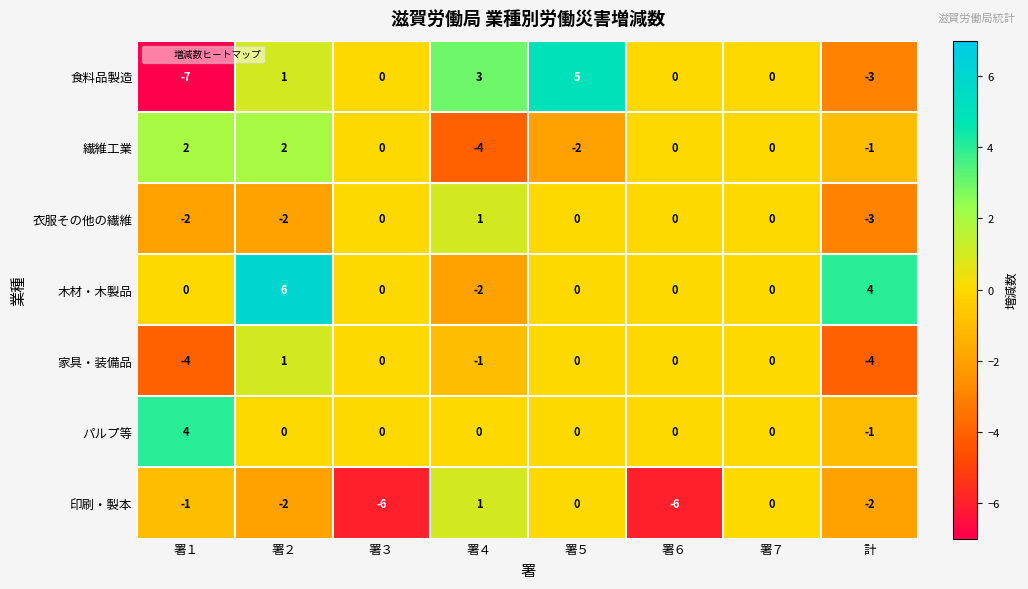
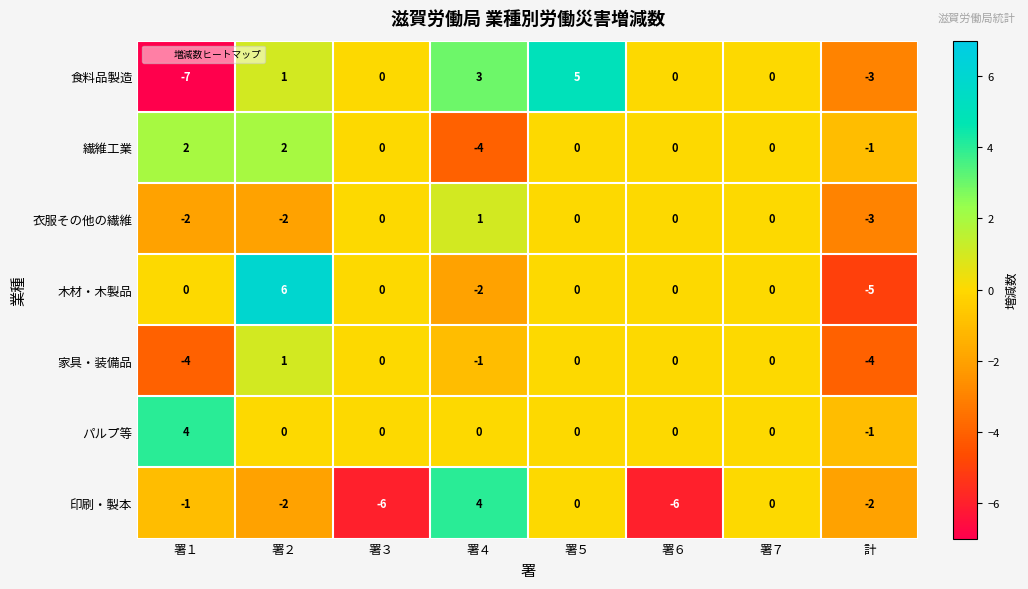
繊維工業, 署５: -2 -> 0
木材・木製品, 計: 4 -> -5
印刷・製本, 署４: 1 -> 4
